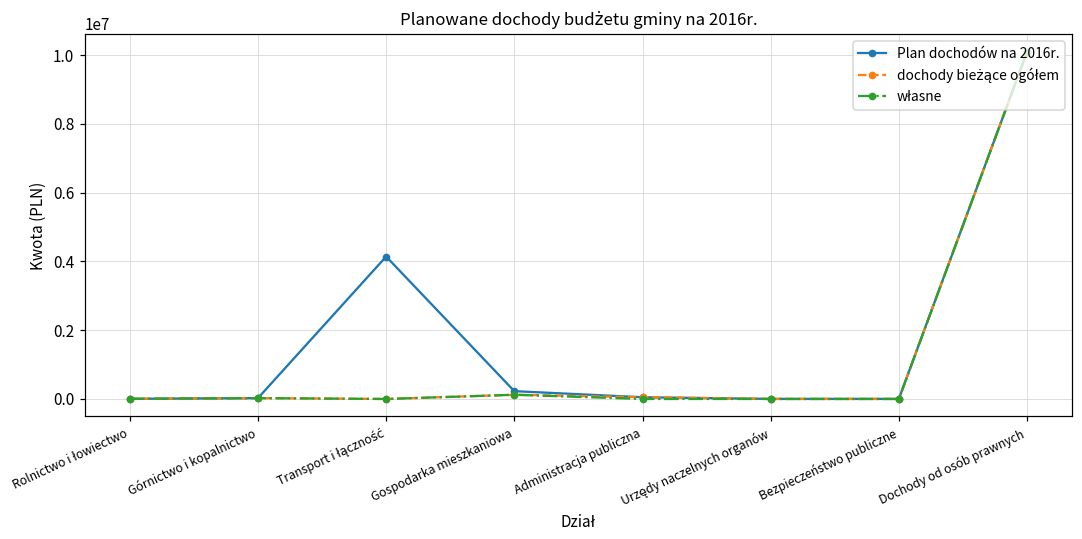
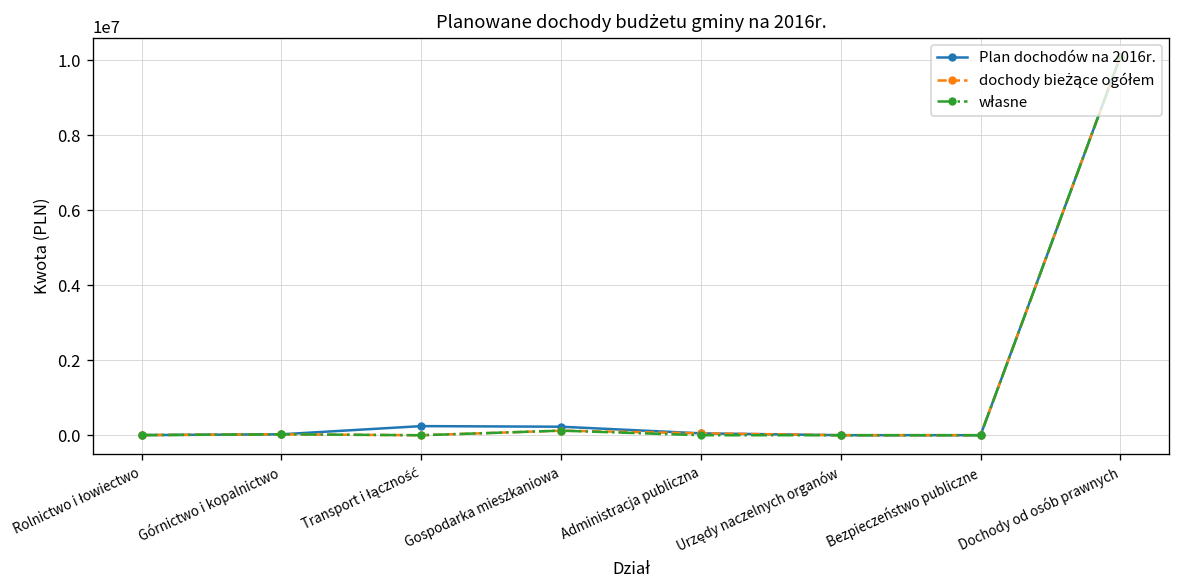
Plan dochodów na 2016r., Transport i łączność: 4100000 -> 200000
